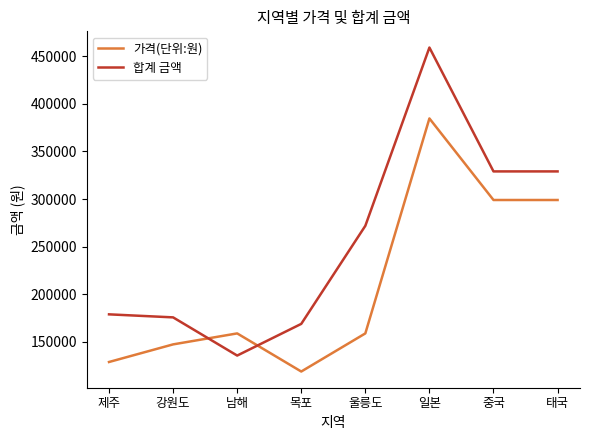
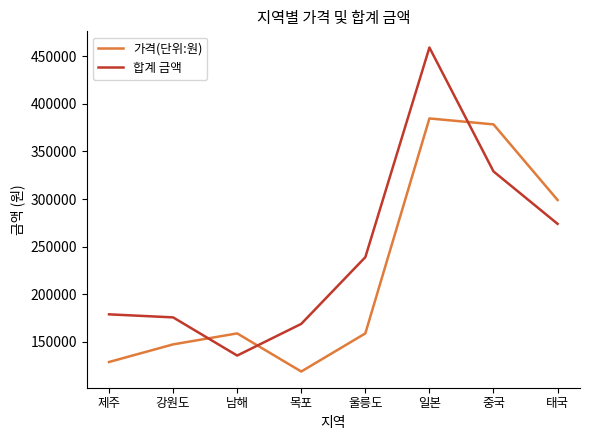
합계 금액, 울릉도: 270000 -> 240000
가격(단위:원), 중국: 300000 -> 380000
합계 금액, 태국: 330000 -> 270000
